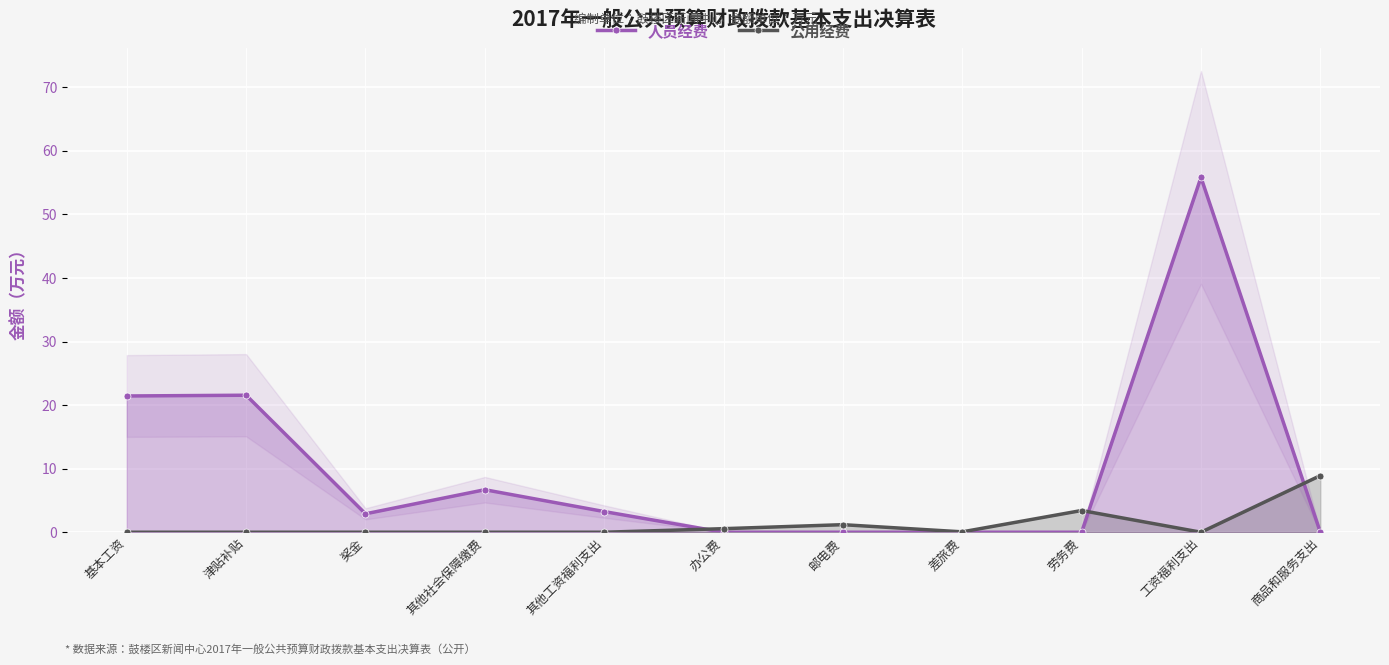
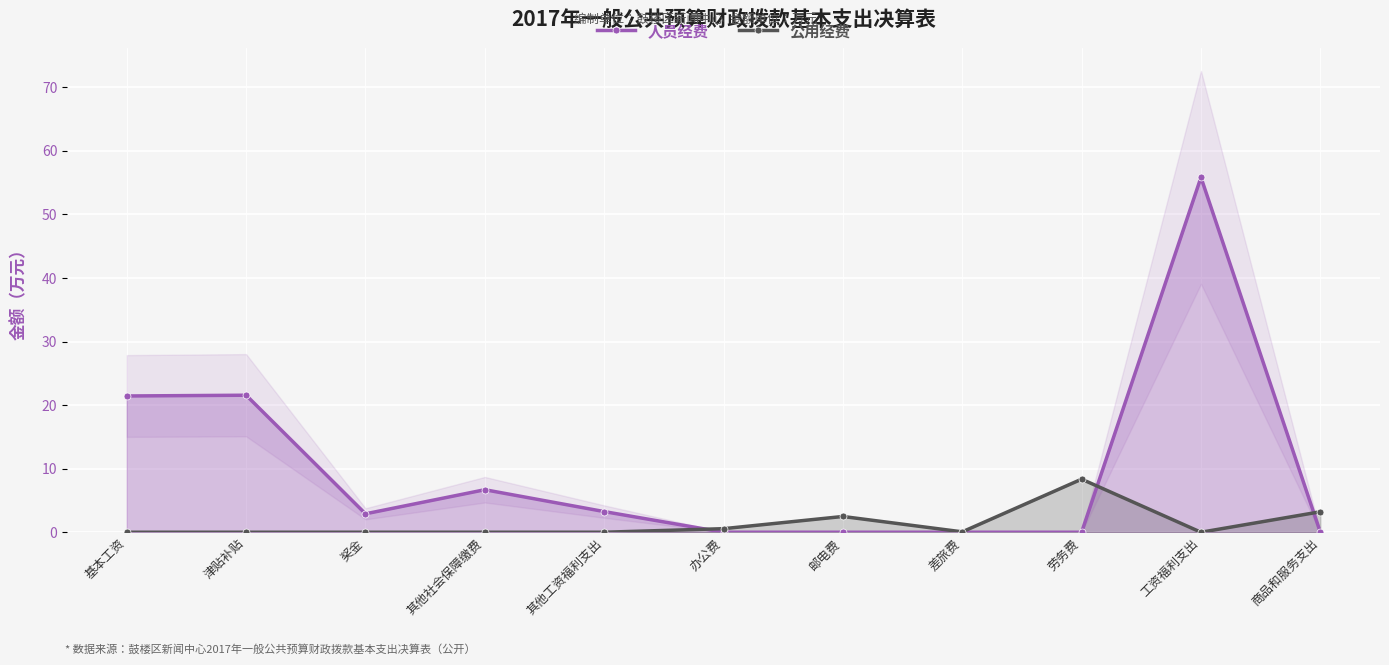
公用经费, 邮电费: 1 -> 2
公用经费, 劳务费: 3 -> 8
公用经费, 商品和服务支出: 9 -> 3
